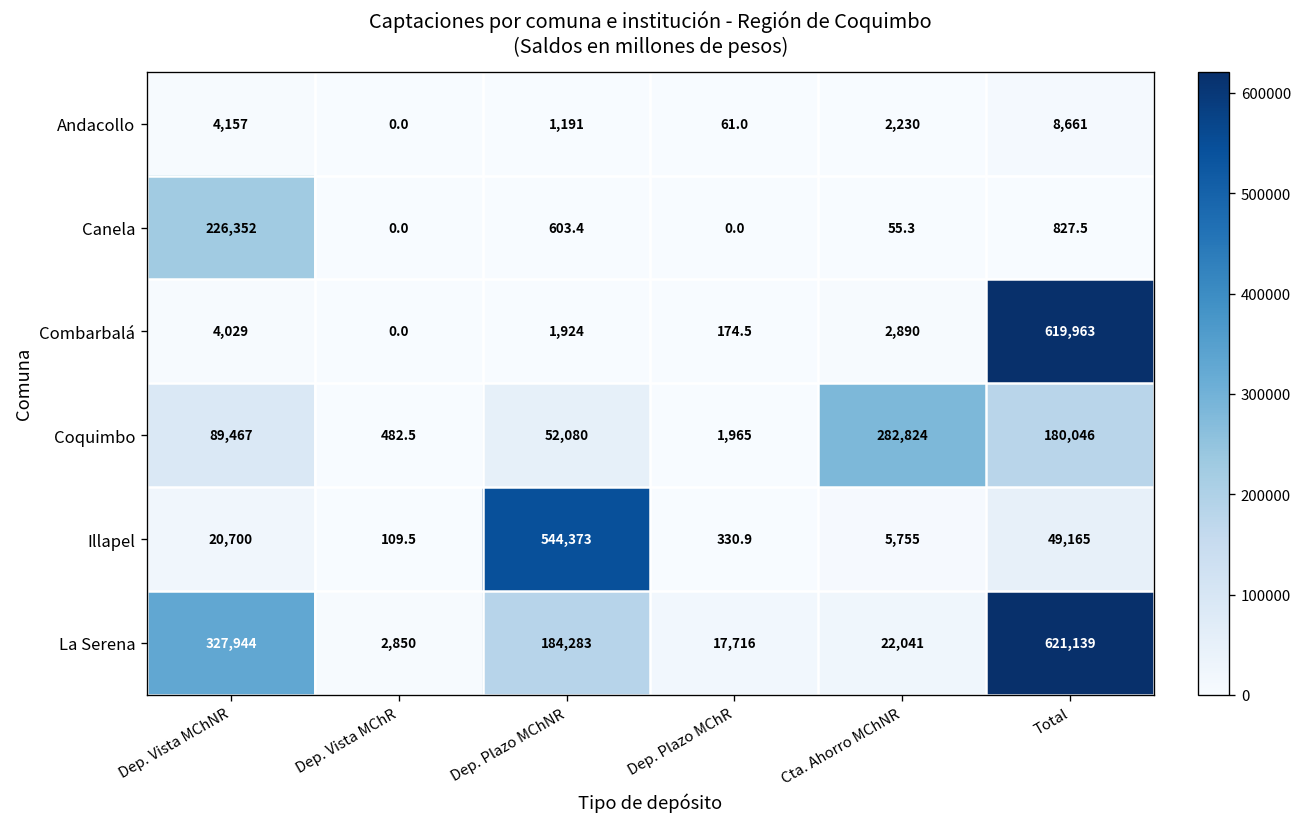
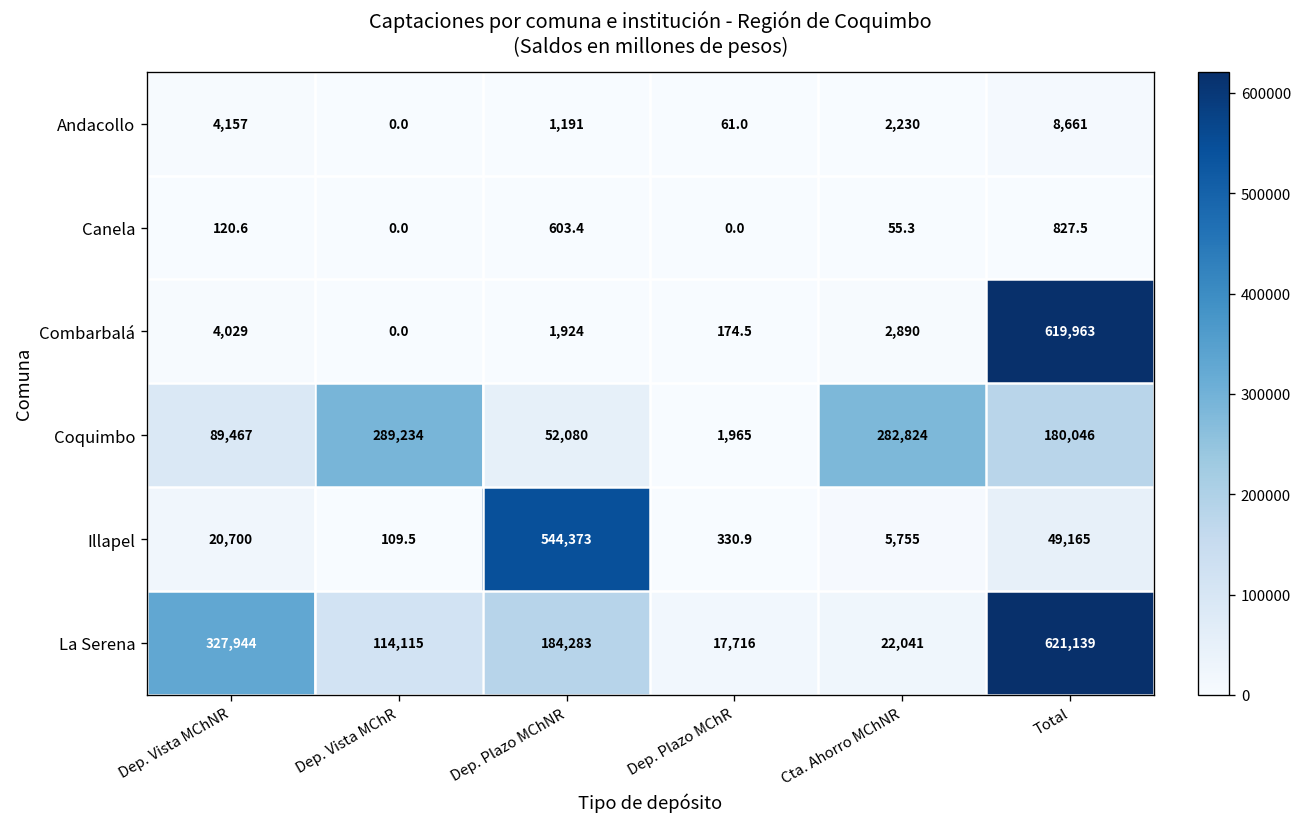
Canela, Dep. Vista MChNR: 226,352 -> 120.6
Coquimbo, Dep. Vista MChR: 482.5 -> 289,234
La Serena, Dep. Vista MChR: 2,850 -> 114,115
